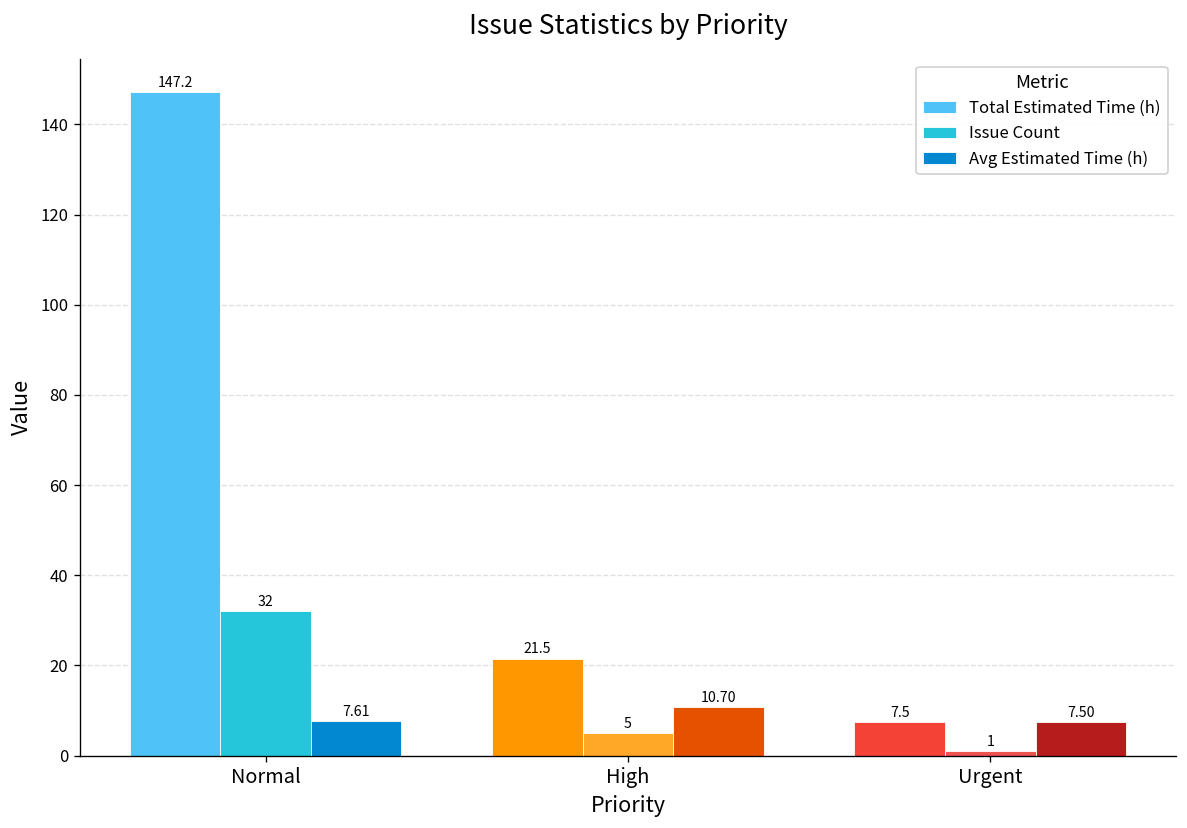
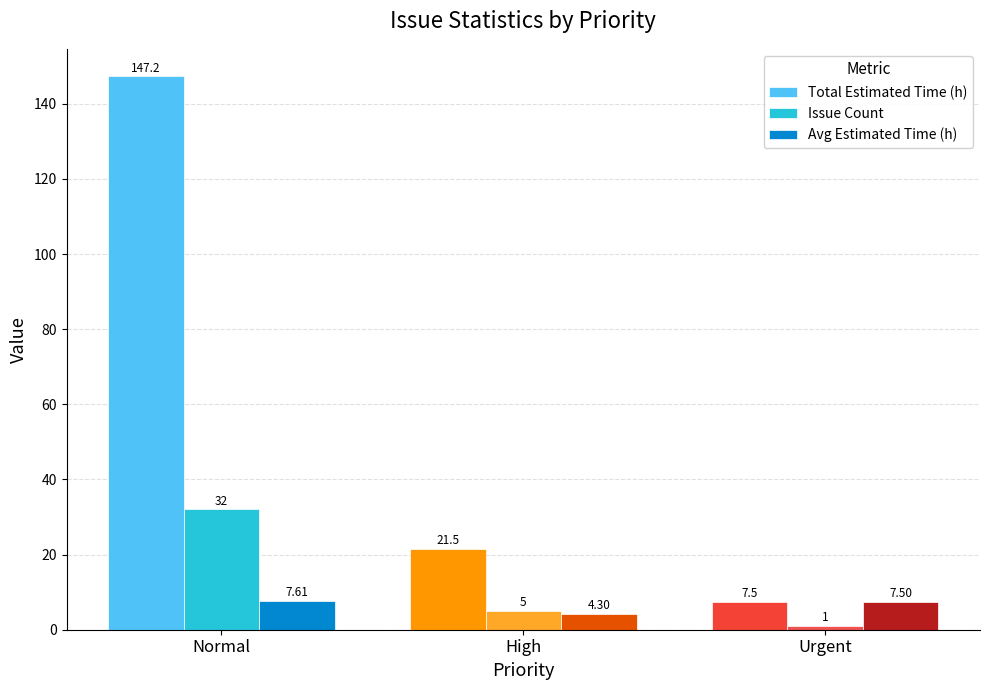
Avg Estimated Time (h), High: 10.70 -> 4.30
